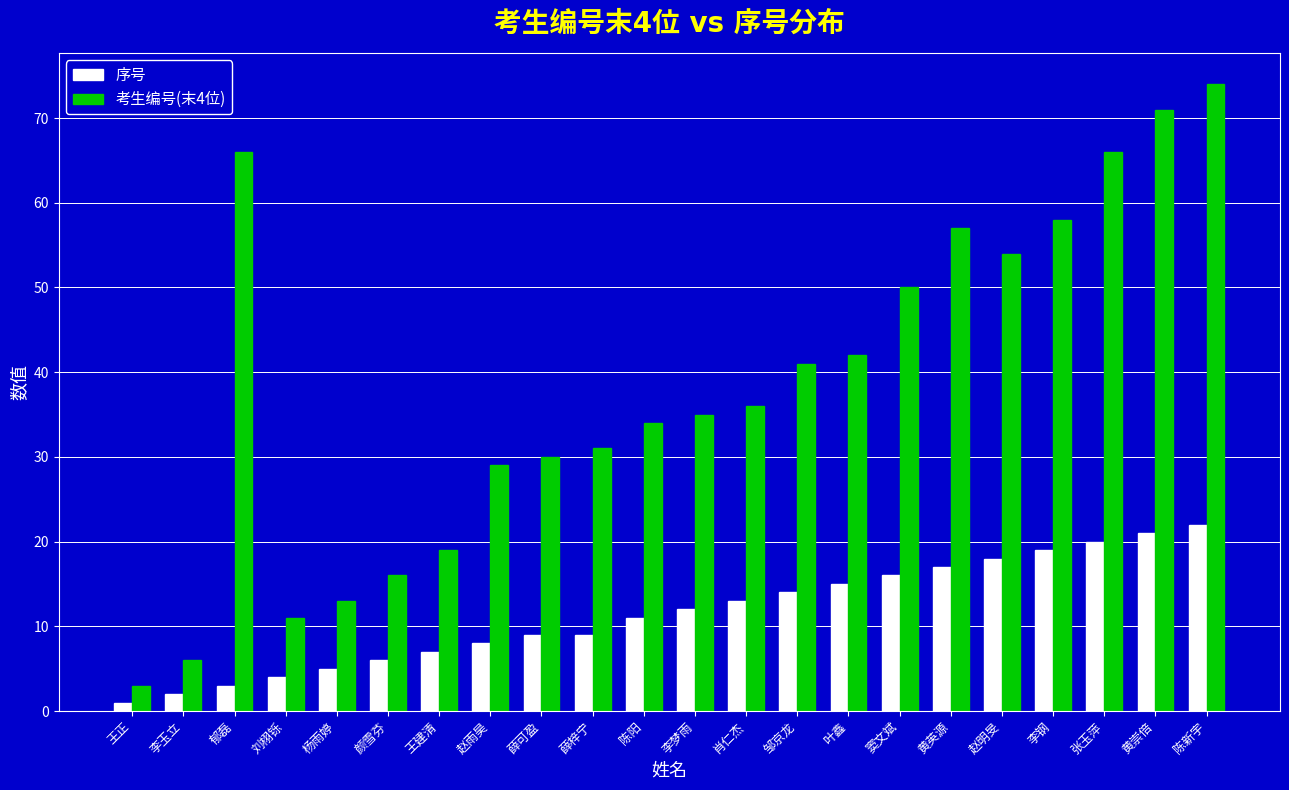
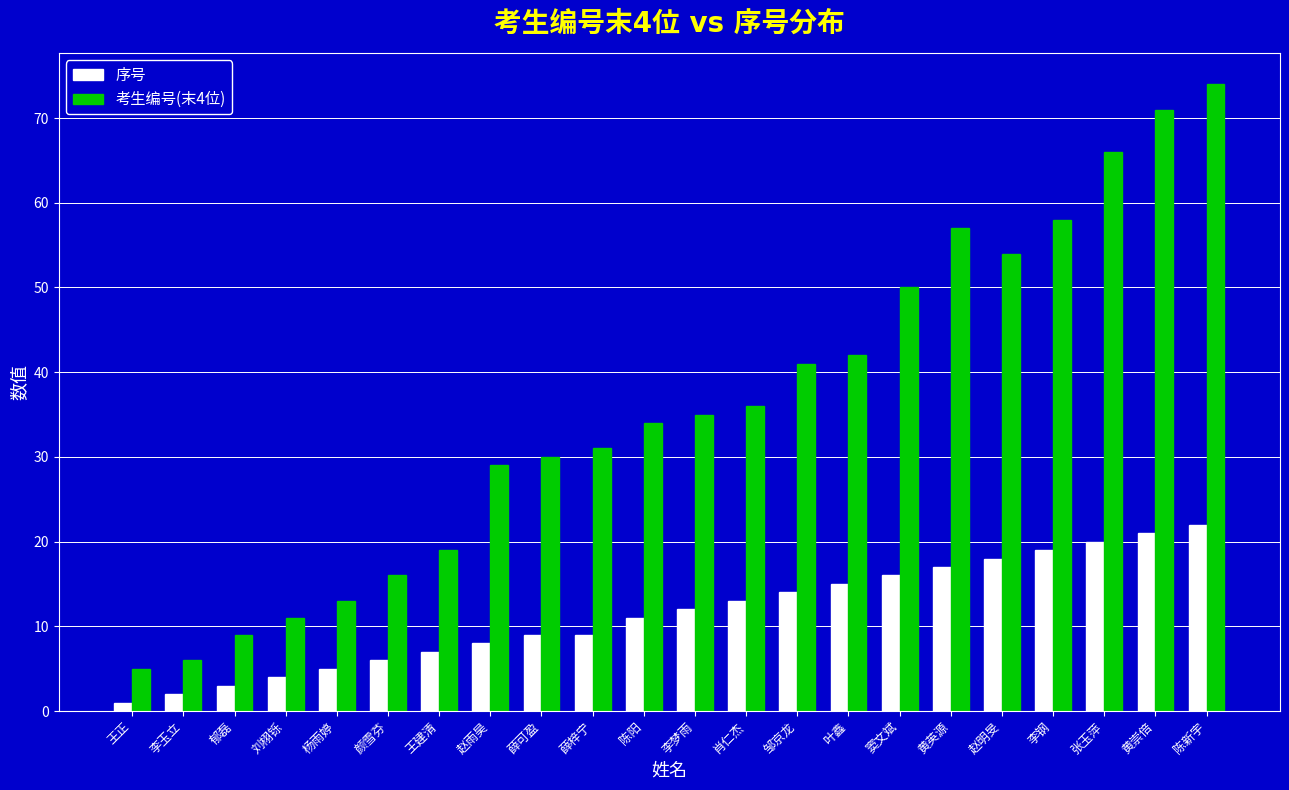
考生编号(末4位), 王正: 3 -> 5
考生编号(末4位), 郁磊: 66 -> 9
